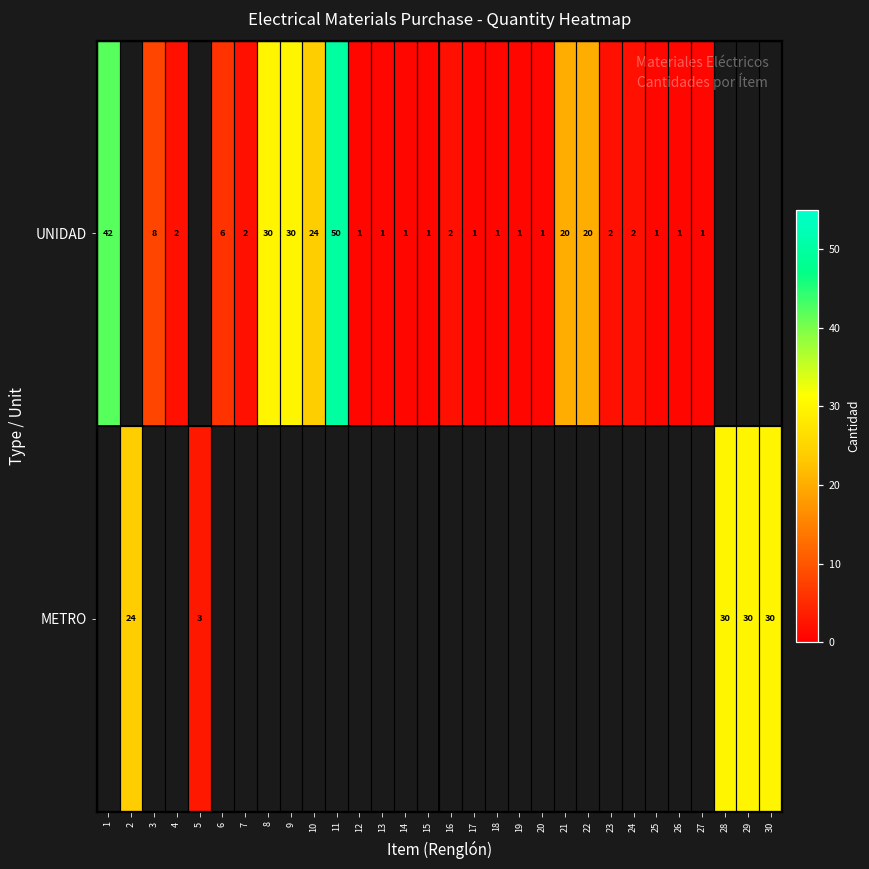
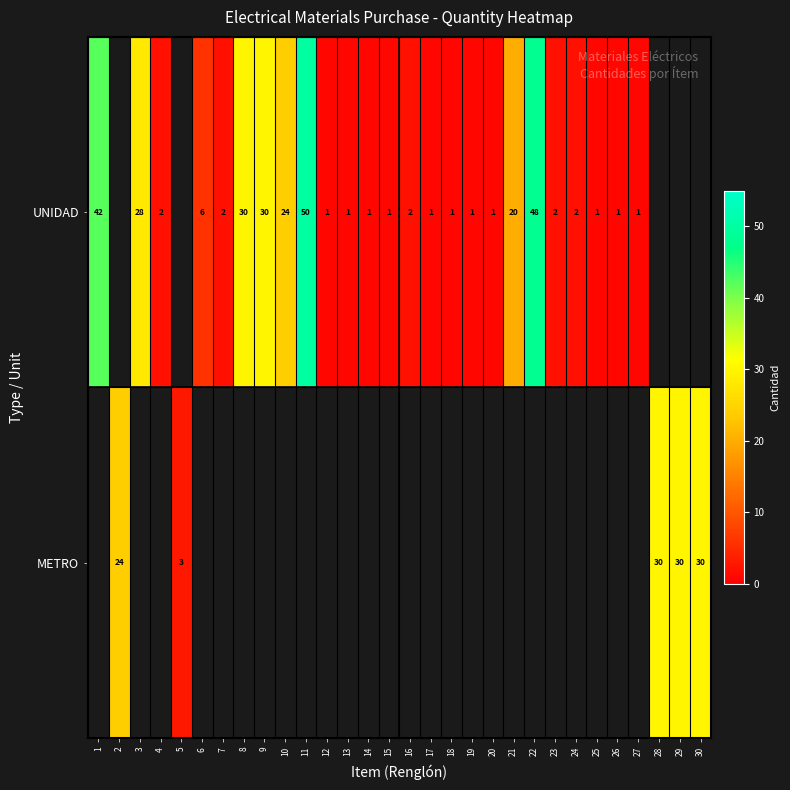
UNIDAD, 3: 8 -> 28
UNIDAD, 22: 20 -> 48
